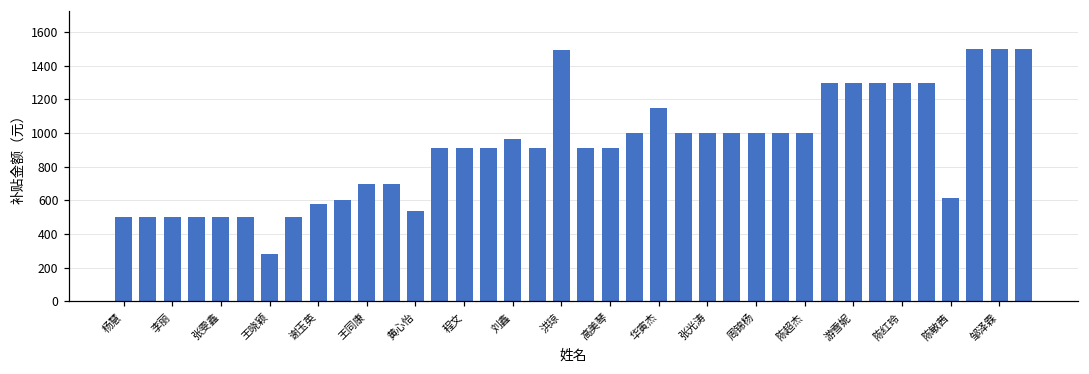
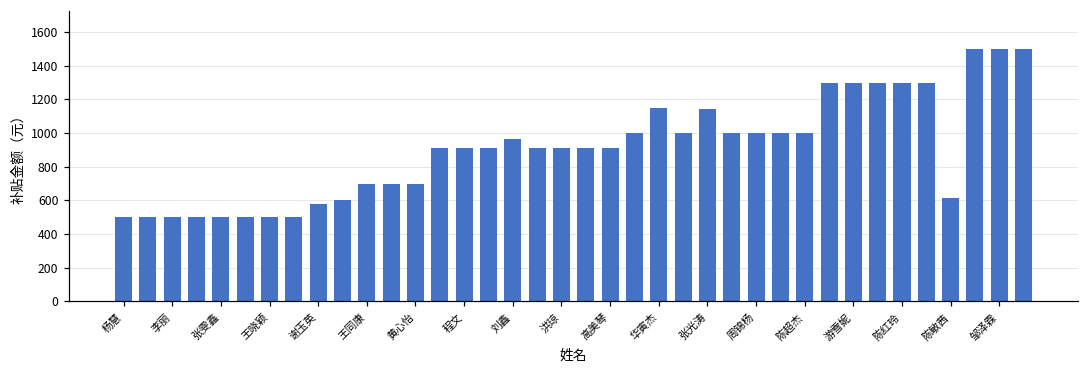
王晓颖: 280 -> 500
黄心怡: 540 -> 700
洪琼: 1490 -> 910
张光涛: 1000 -> 1140
